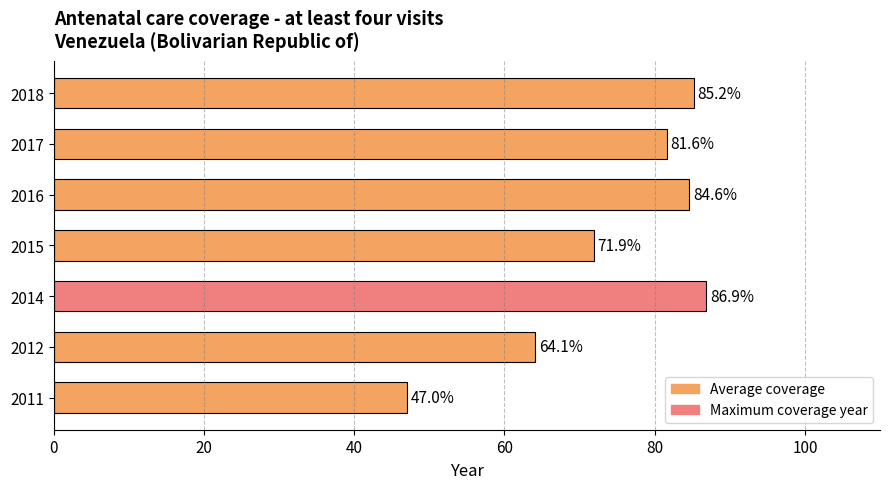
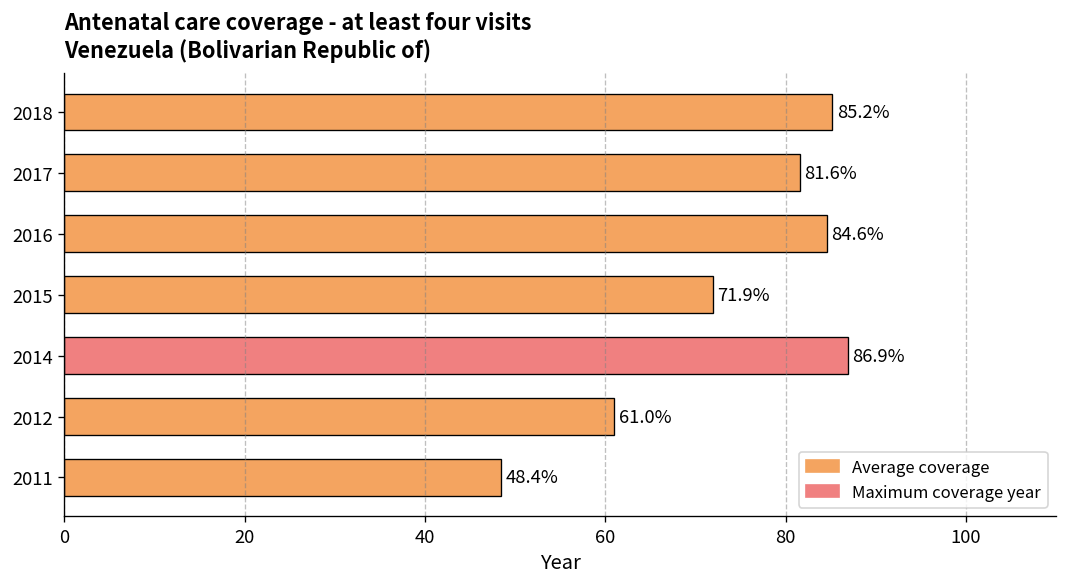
2012: 64.1% -> 61.0%
2011: 47.0% -> 48.4%
